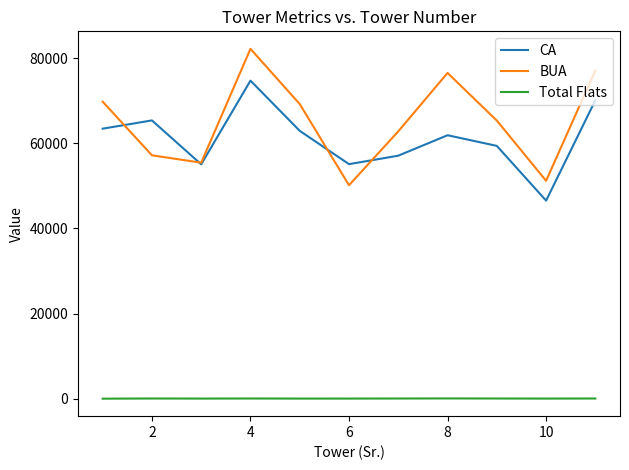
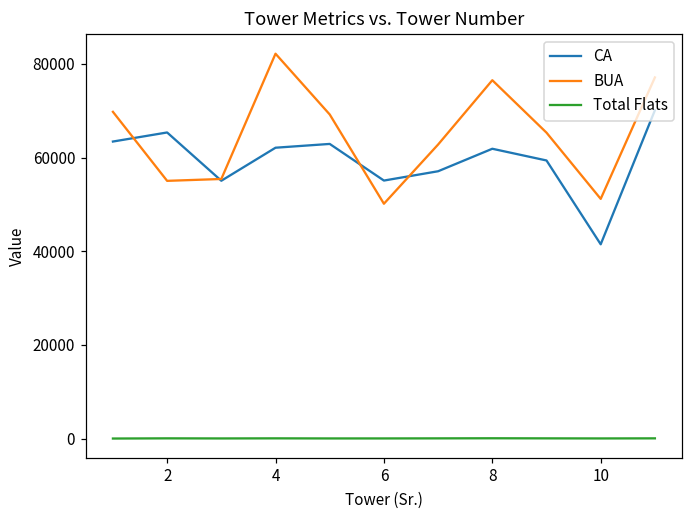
BUA, 2: 57000 -> 55000
CA, 4: 75000 -> 62000
CA, 10: 47000 -> 41000
